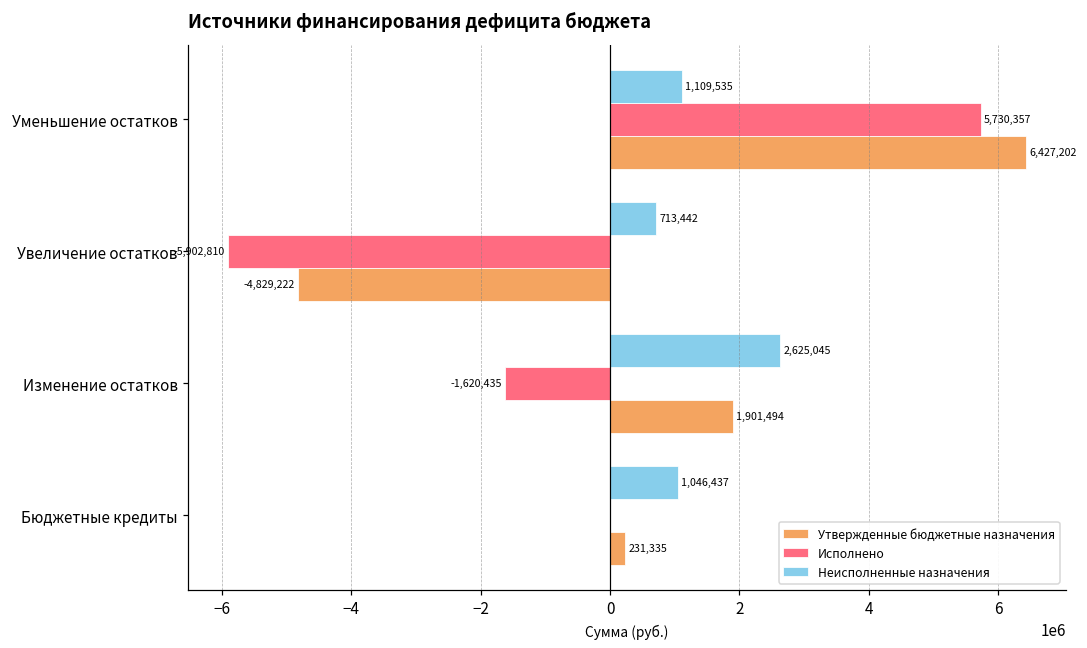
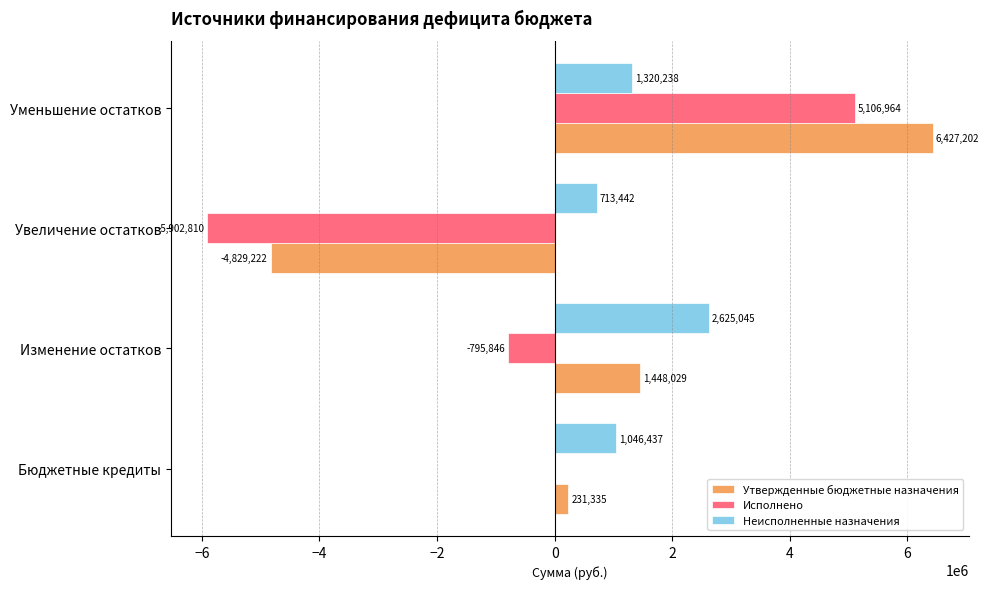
Неисполненные назначения, Уменьшение остатков: 1,109,535 -> 1,320,238
Исполнено, Уменьшение остатков: 5,730,357 -> 5,106,964
Исполнено, Изменение остатков: -1,620,435 -> -795,846
Утвержденные бюджетные назначения, Изменение остатков: 1,901,494 -> 1,448,029
